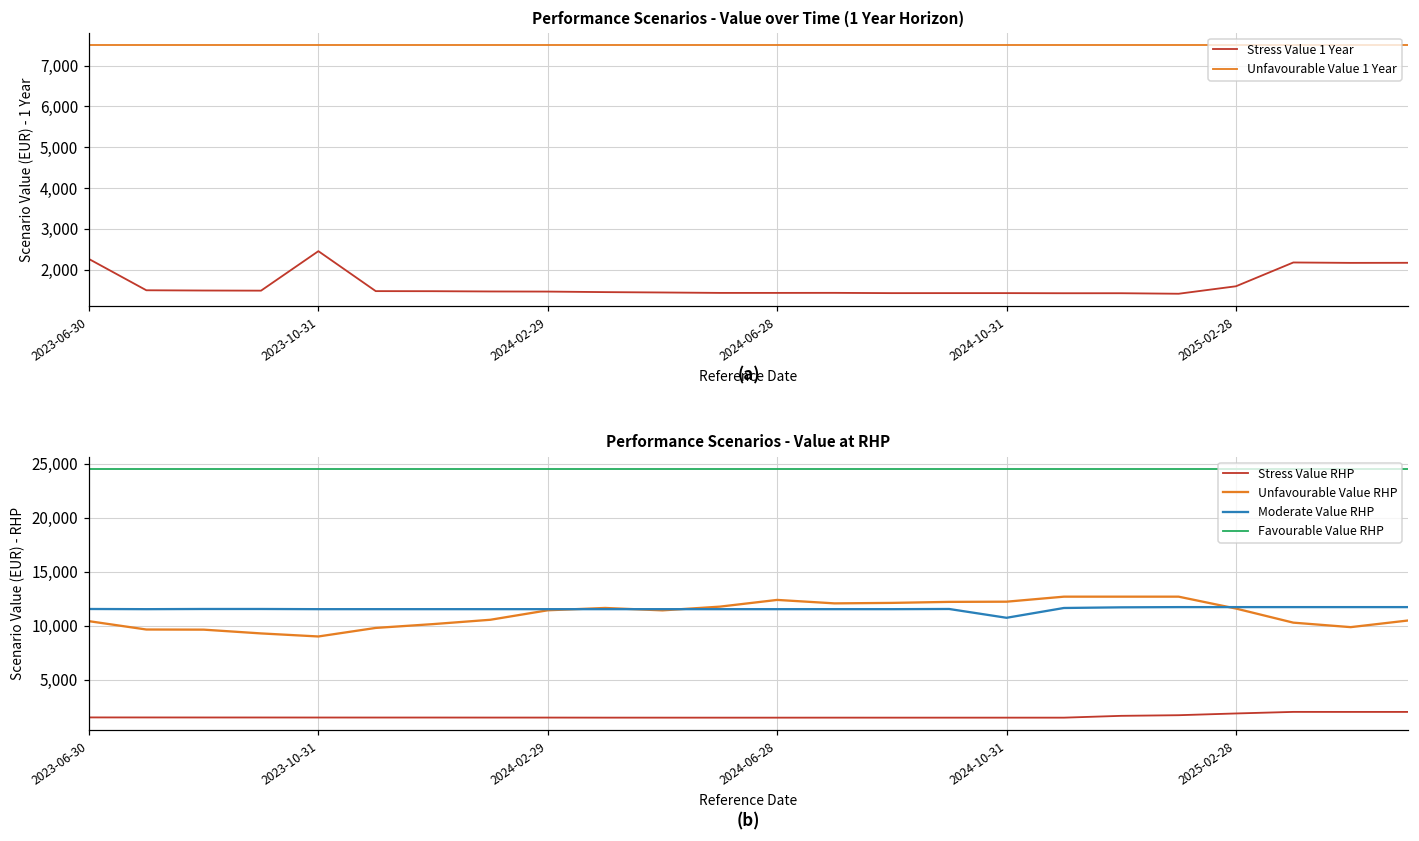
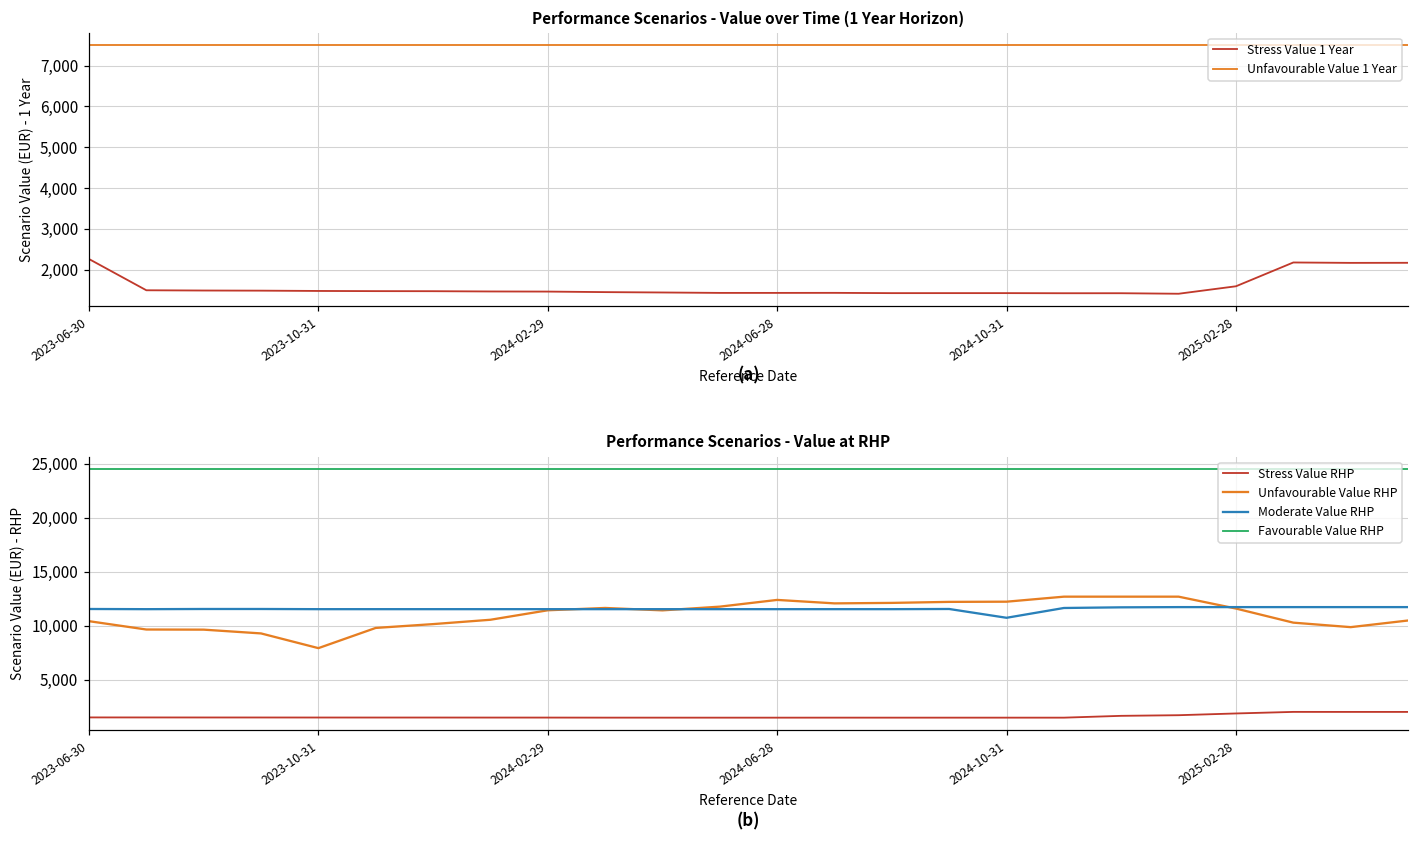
Performance Scenarios - Value over Time (1 Year Horizon), Stress Value 1 Year, 2023-10-31: 2,500 -> 1,500
Performance Scenarios - Value at RHP, Unfavourable Value RHP, 2023-10-31: 9,000 -> 8,000
